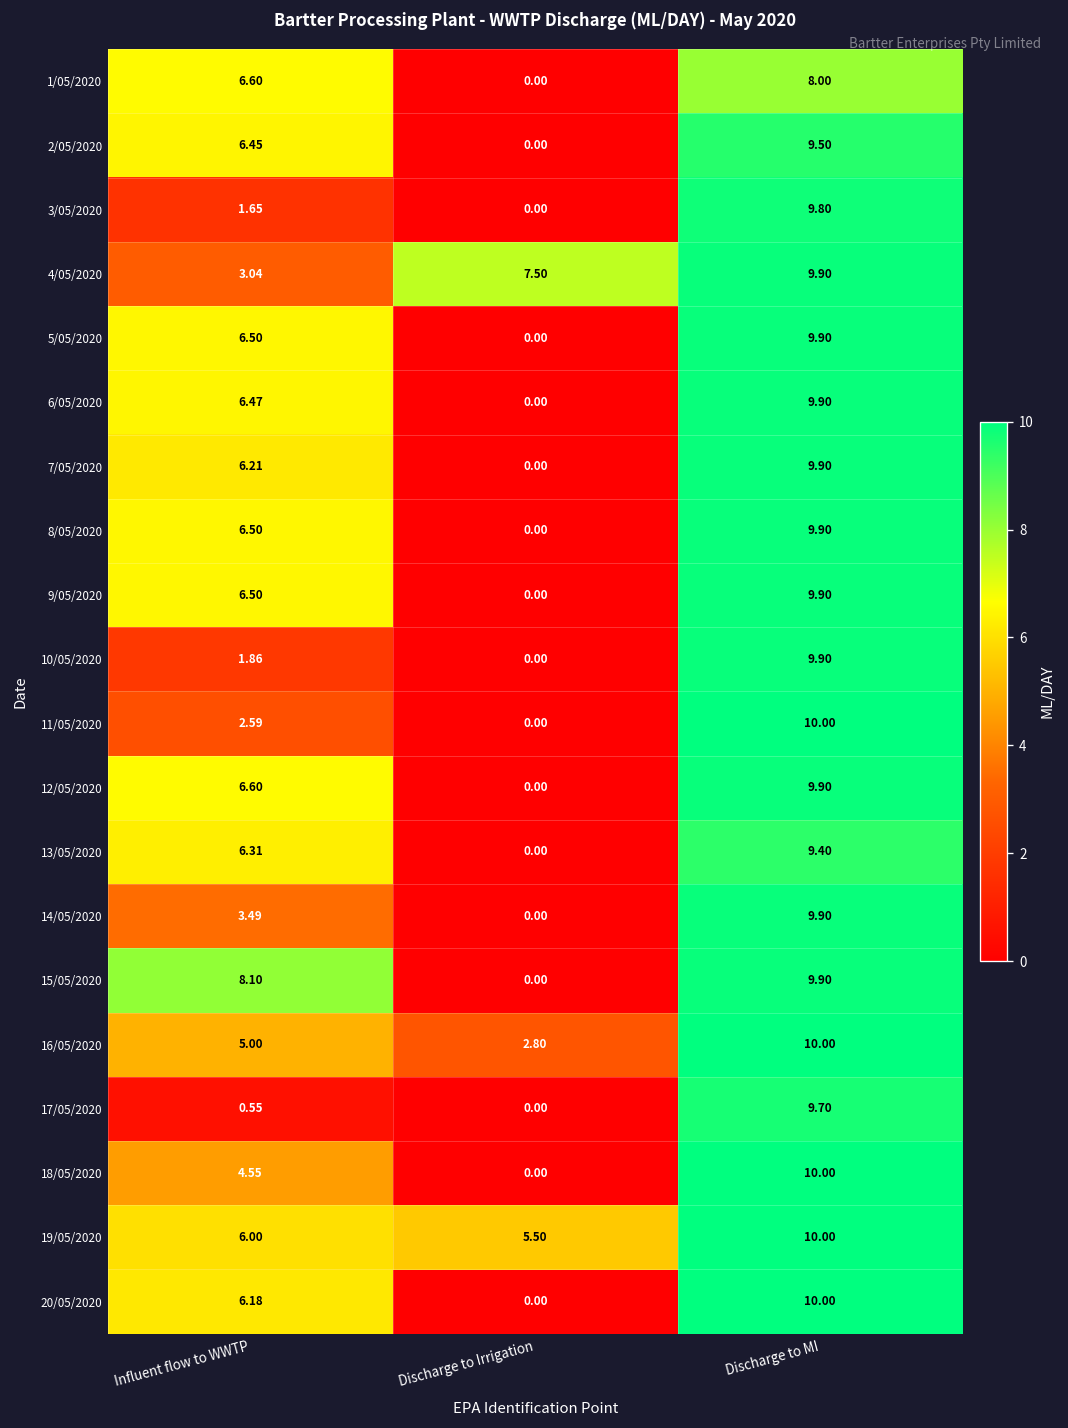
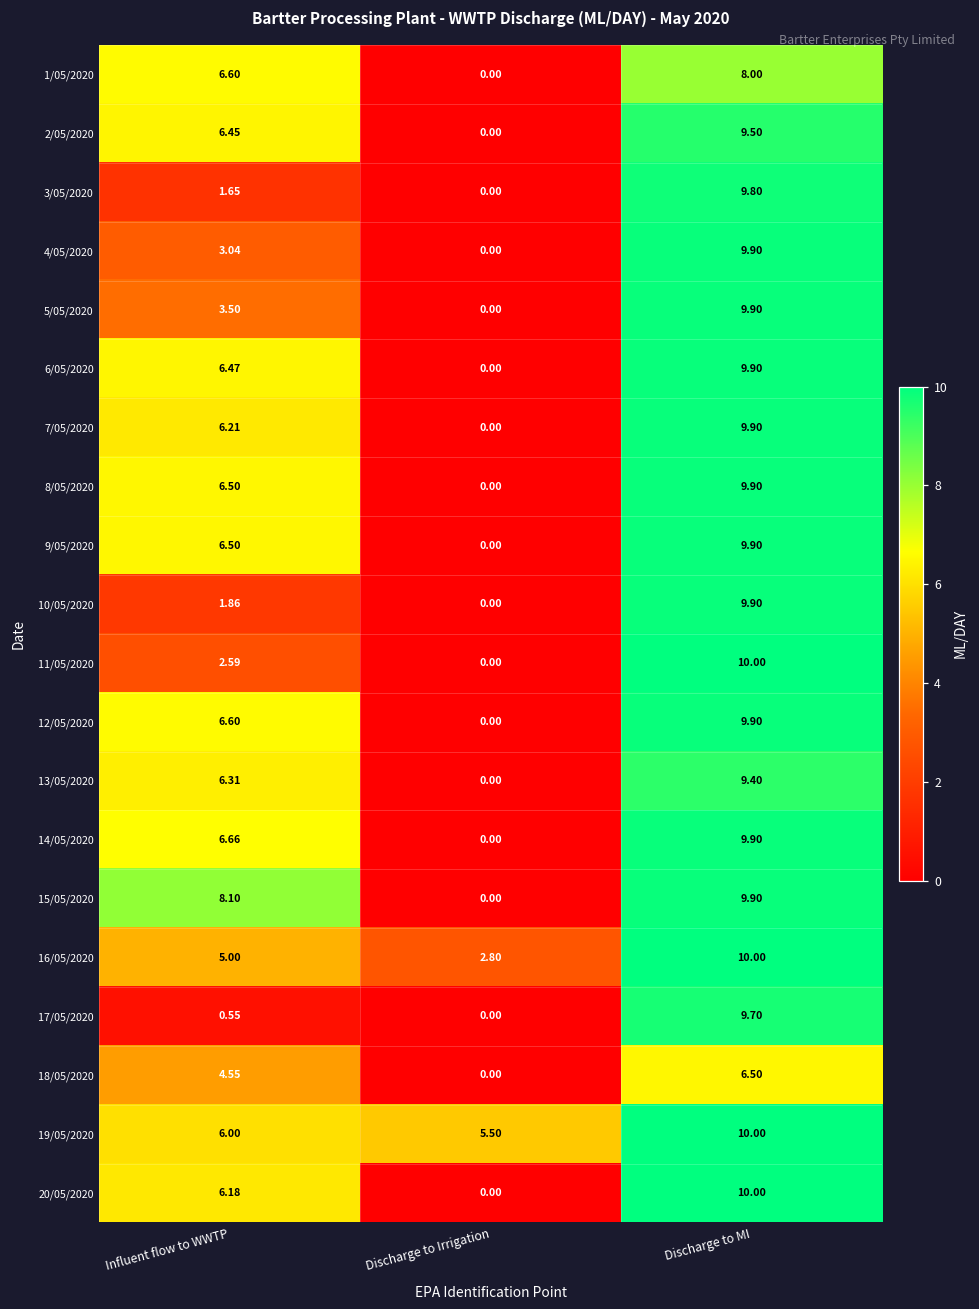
4/05/2020, Discharge to Irrigation: 7.50 -> 0.00
5/05/2020, Influent flow to WWTP: 6.50 -> 3.50
14/05/2020, Influent flow to WWTP: 3.49 -> 6.66
18/05/2020, Discharge to MI: 10.00 -> 6.50
